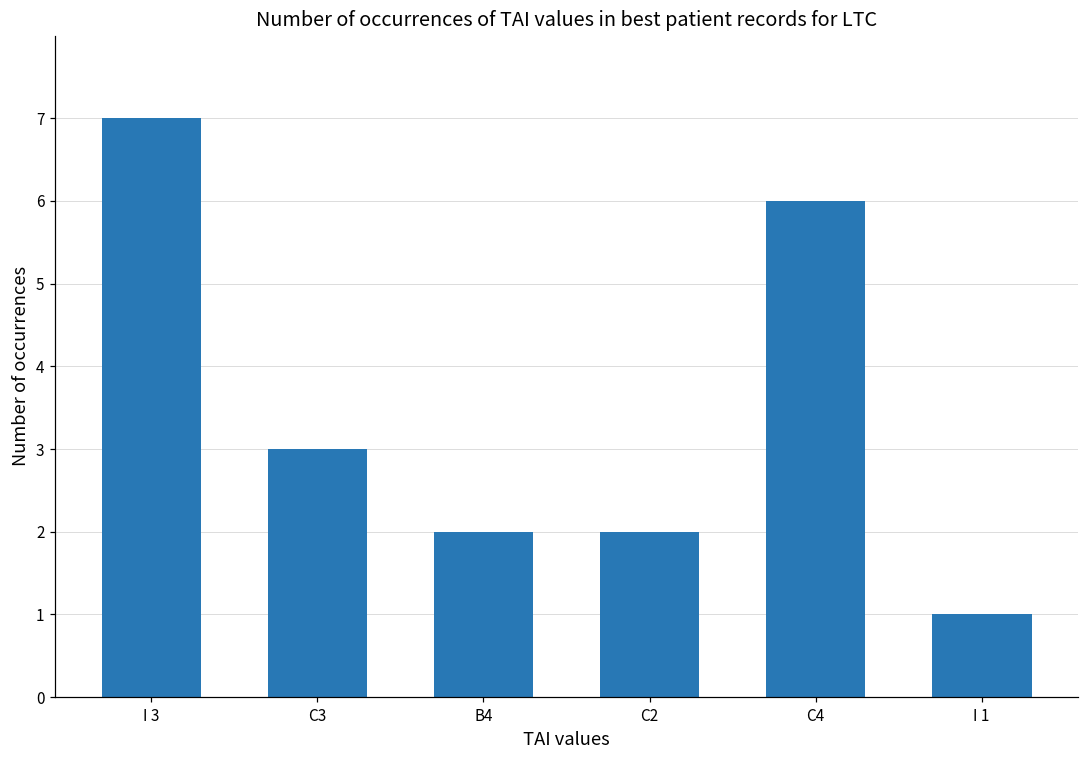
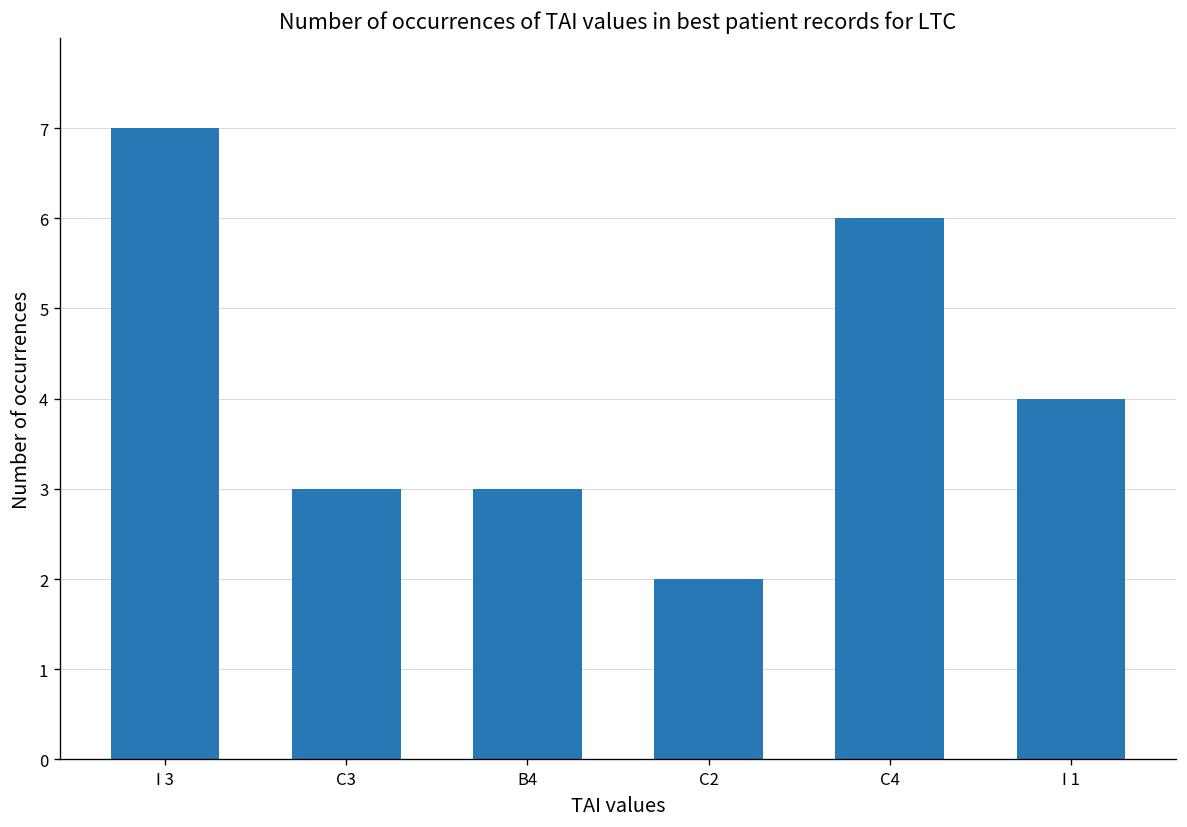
B4: 2 -> 3
I 1: 1 -> 4
